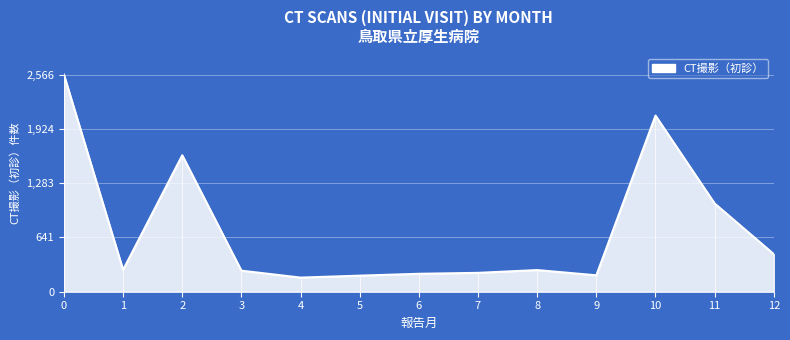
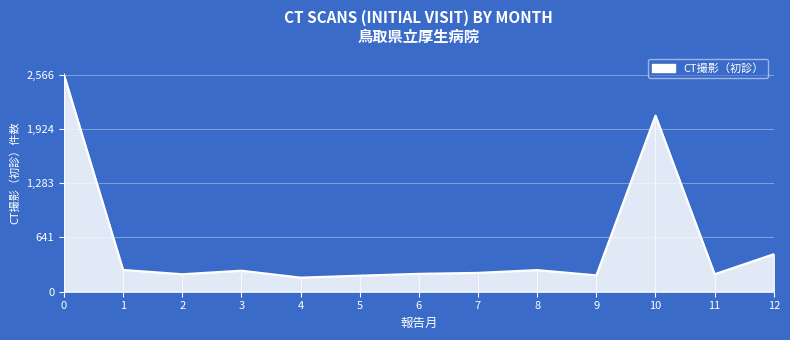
2: 1,600 -> 200
11: 1,000 -> 200
